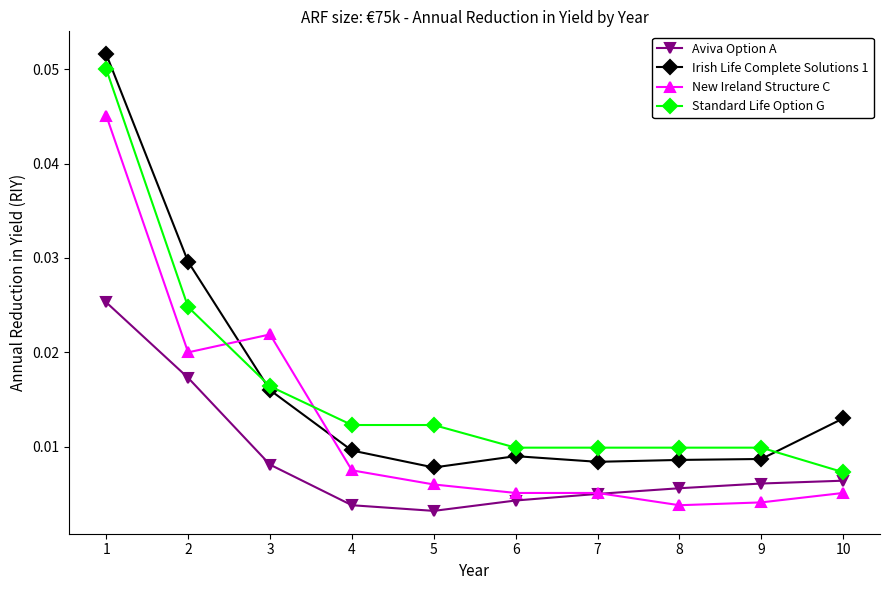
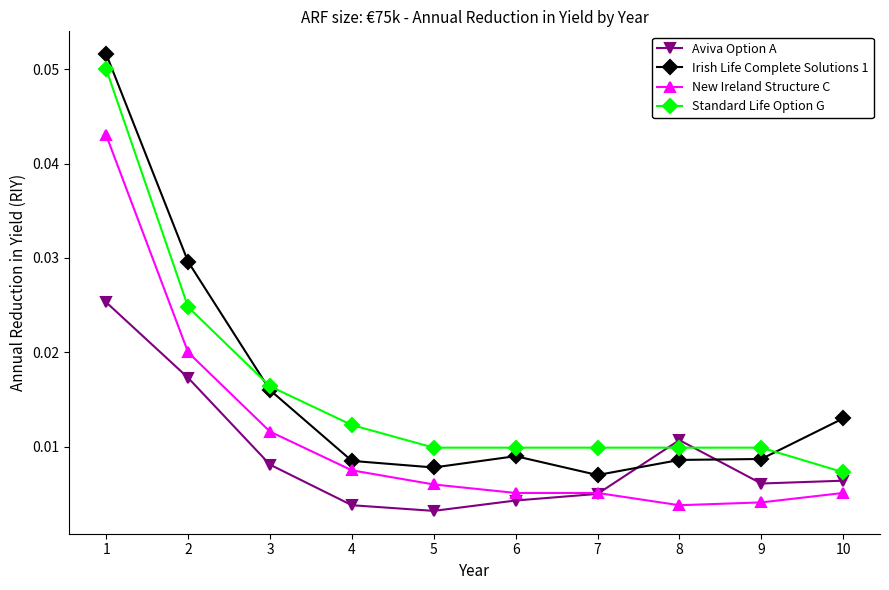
New Ireland Structure C, 1: 0.045 -> 0.043
New Ireland Structure C, 3: 0.022 -> 0.012
Irish Life Complete Solutions 1, 4: 0.010 -> 0.009
Standard Life Option G, 5: 0.012 -> 0.010
Irish Life Complete Solutions 1, 7: 0.008 -> 0.007
Aviva Option A, 8: 0.006 -> 0.011
